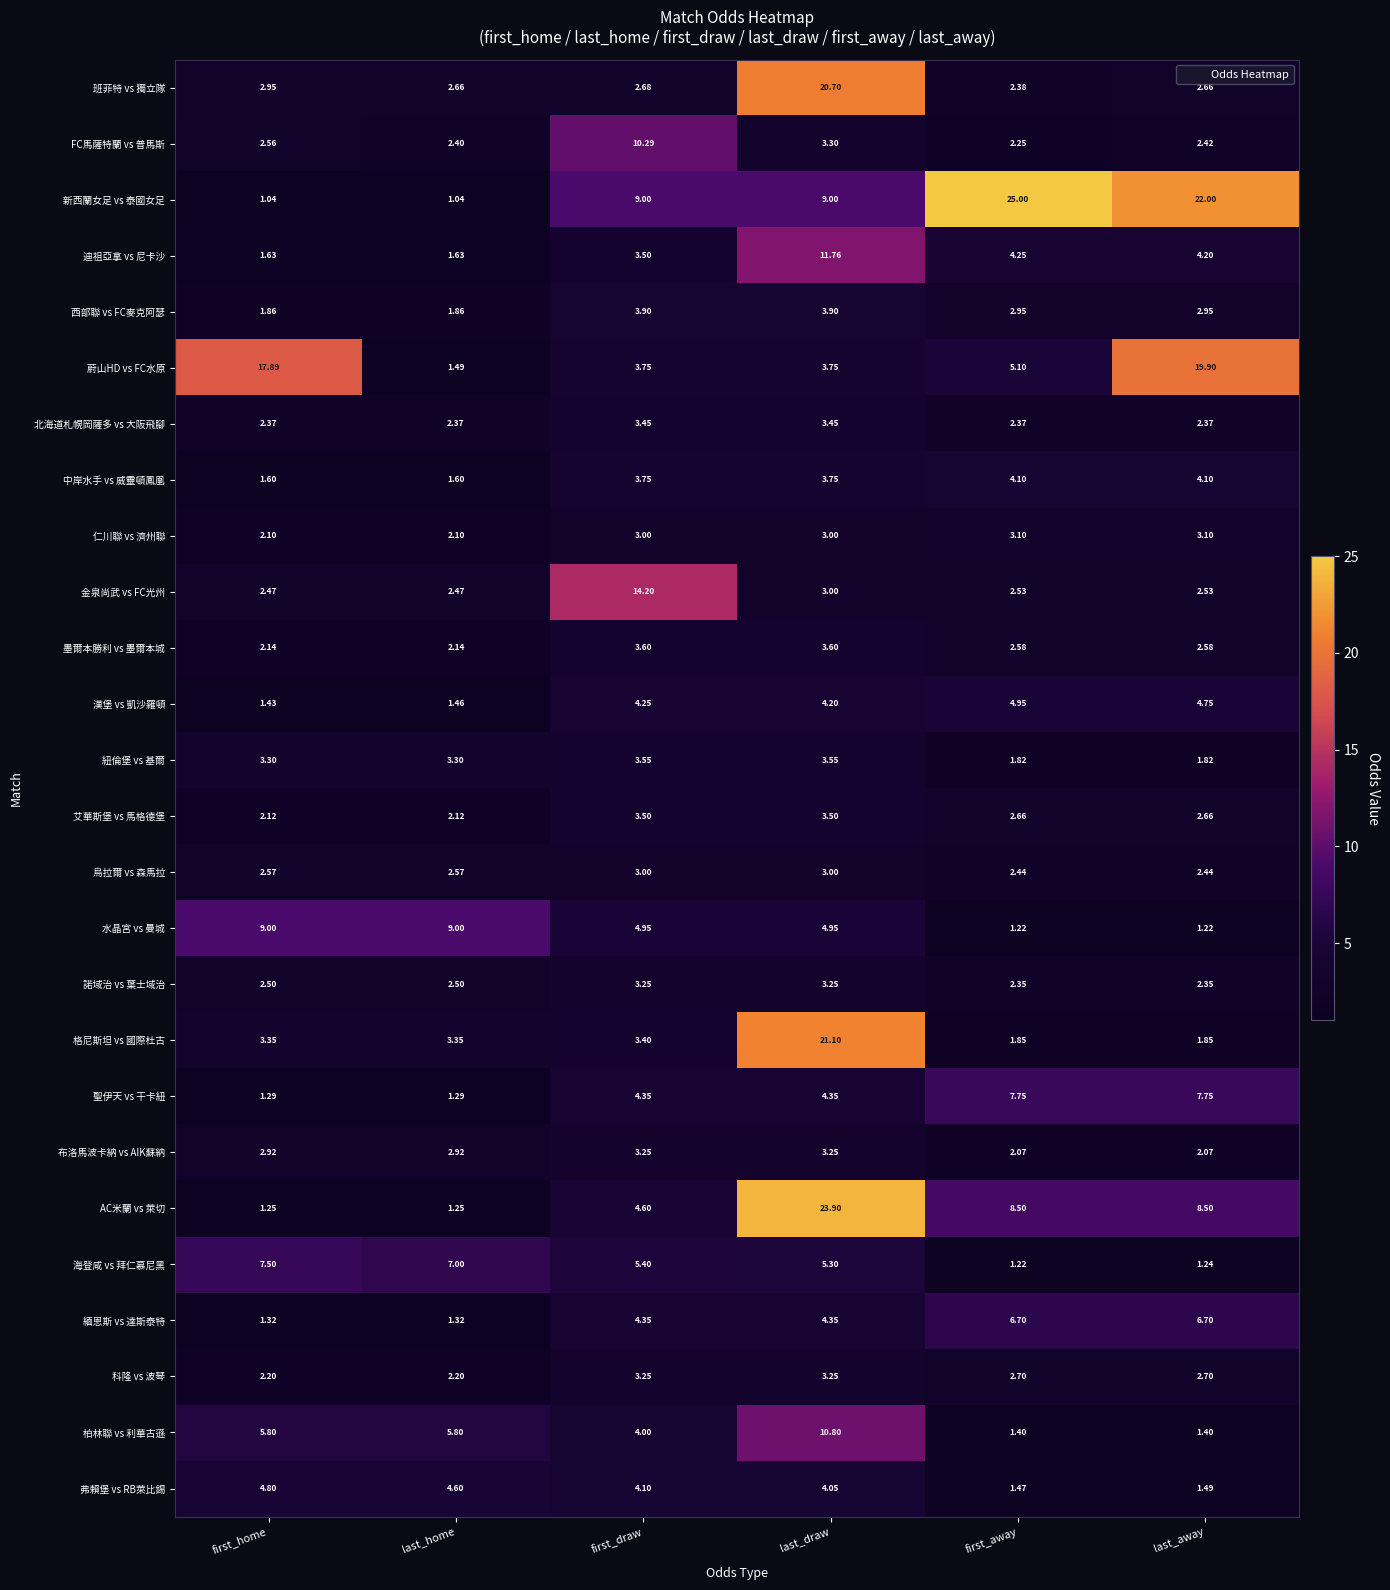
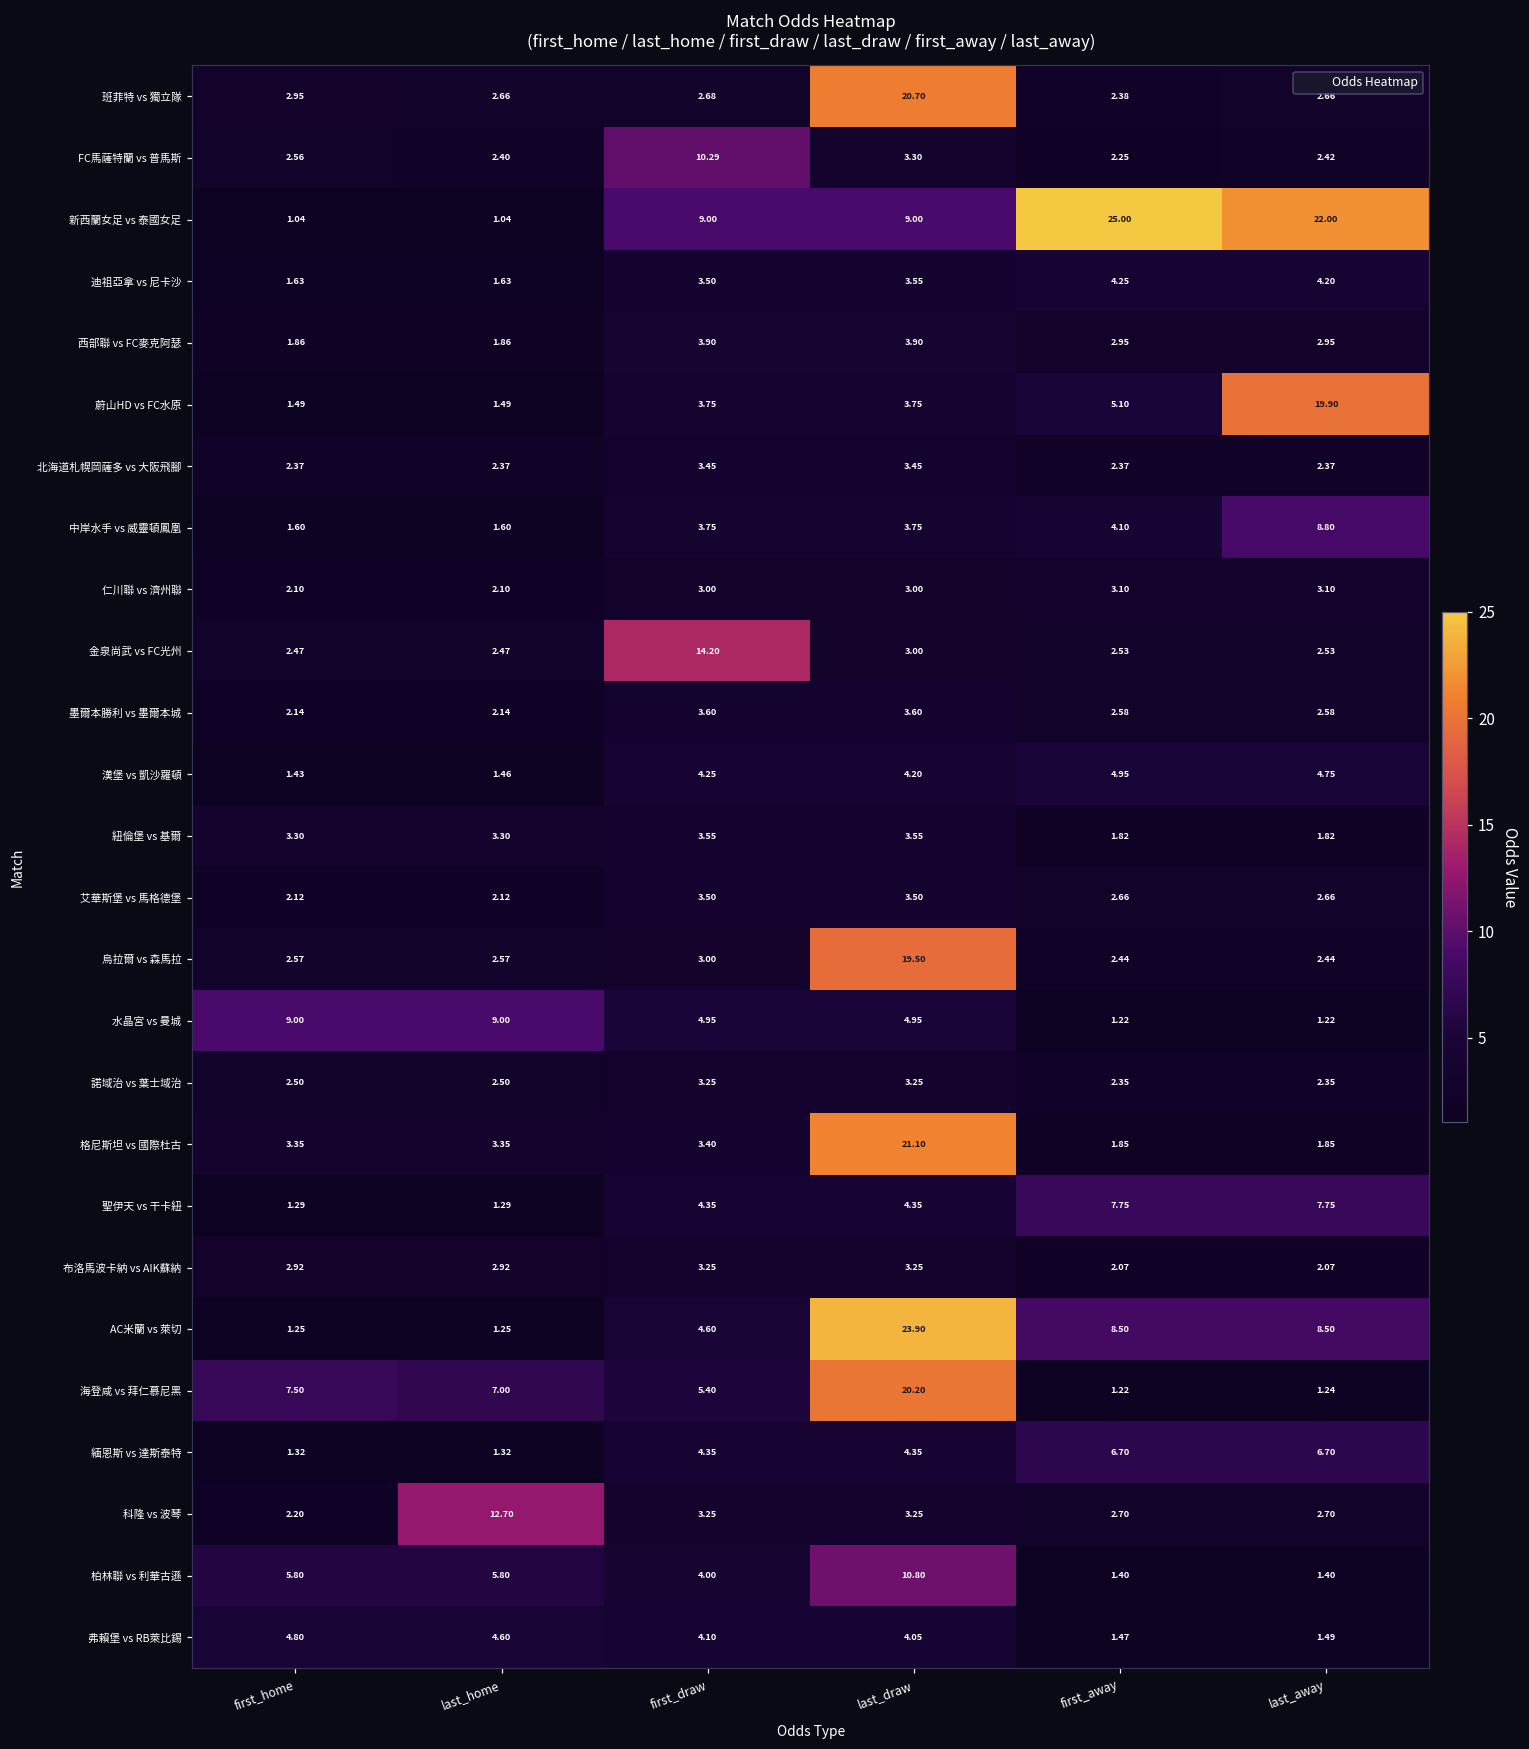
迪祖亞拿 vs 尼卡沙, last_draw: 11.76 -> 3.55
蔚山HD vs FC水原, first_home: 17.89 -> 1.49
中岸水手 vs 威靈頓鳳凰, last_away: 4.10 -> 8.80
烏拉爾 vs 森馬拉, last_draw: 3.00 -> 19.50
海登咸 vs 拜仁慕尼黑, last_draw: 5.30 -> 20.20
科隆 vs 波琴, last_home: 2.20 -> 12.70
